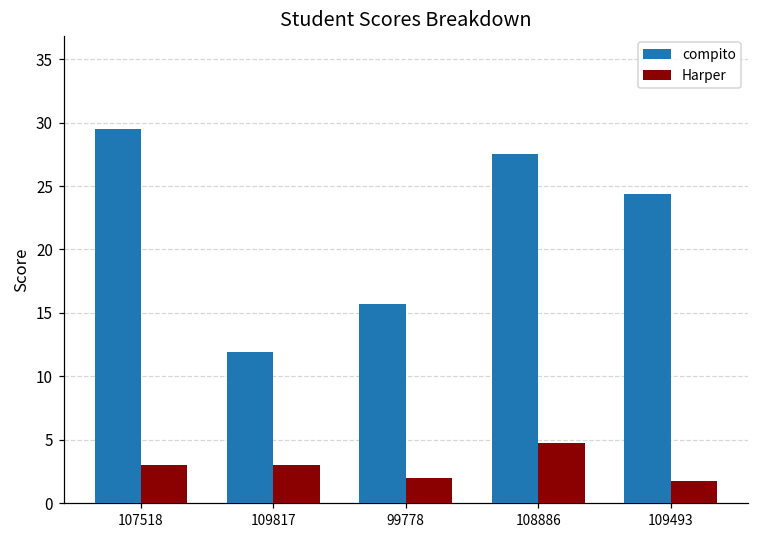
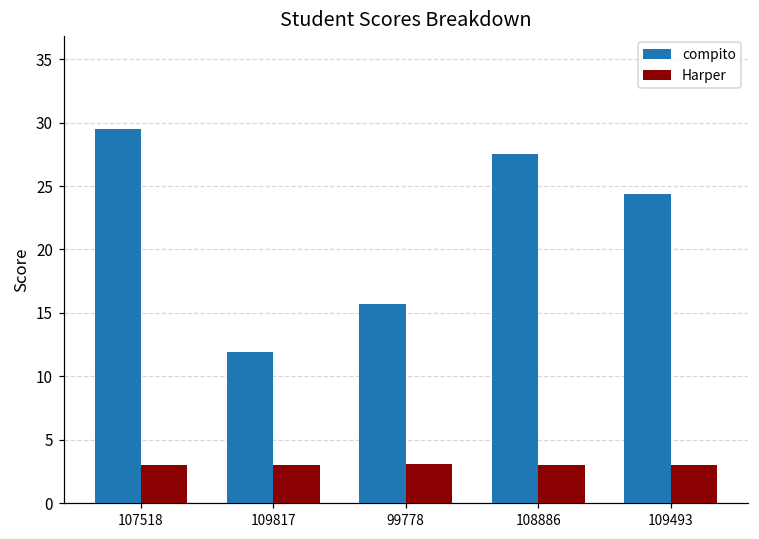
Harper, 99778: 2.0 -> 3.1
Harper, 108886: 4.7 -> 3.0
Harper, 109493: 1.7 -> 3.0
